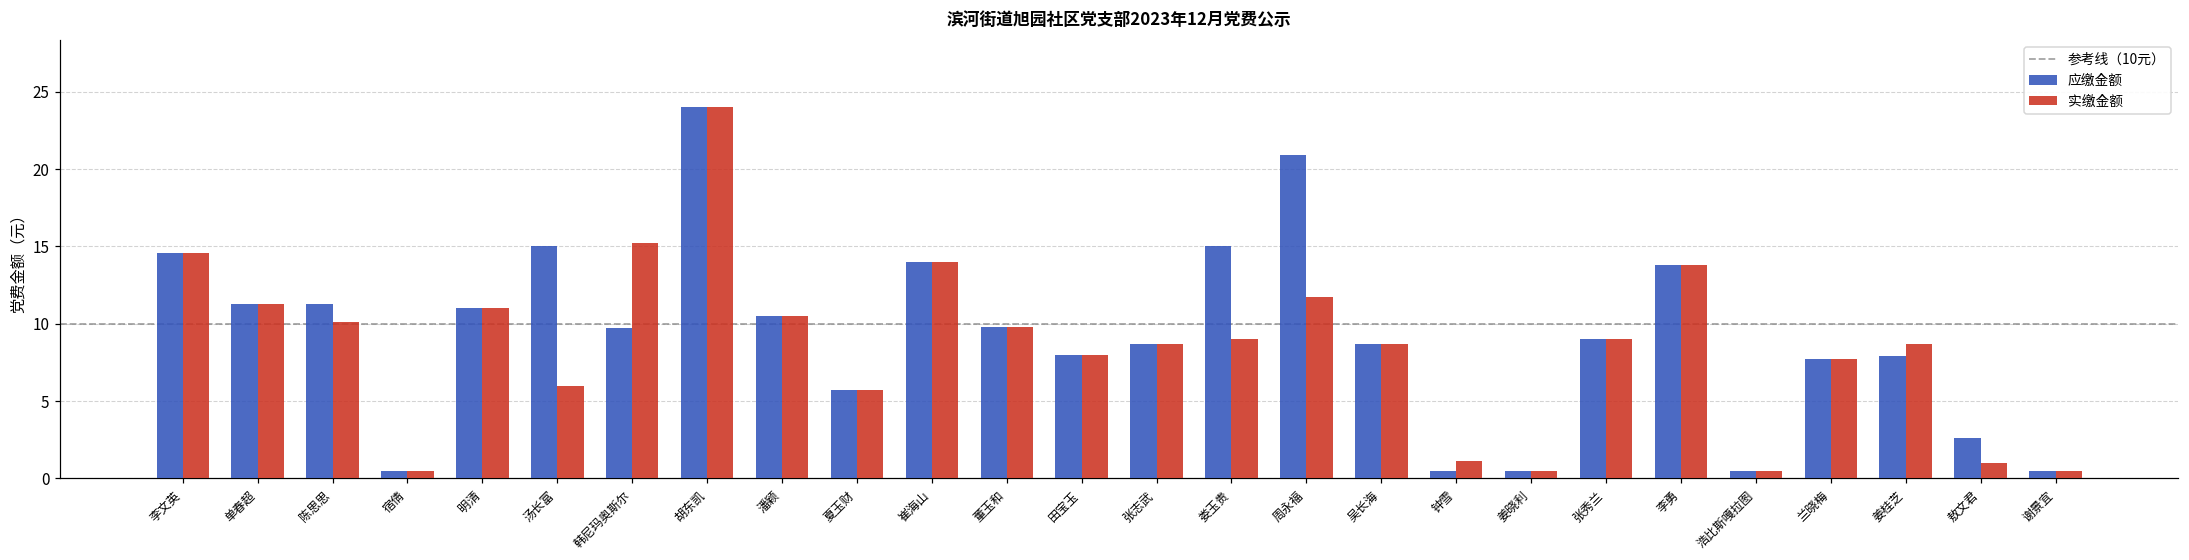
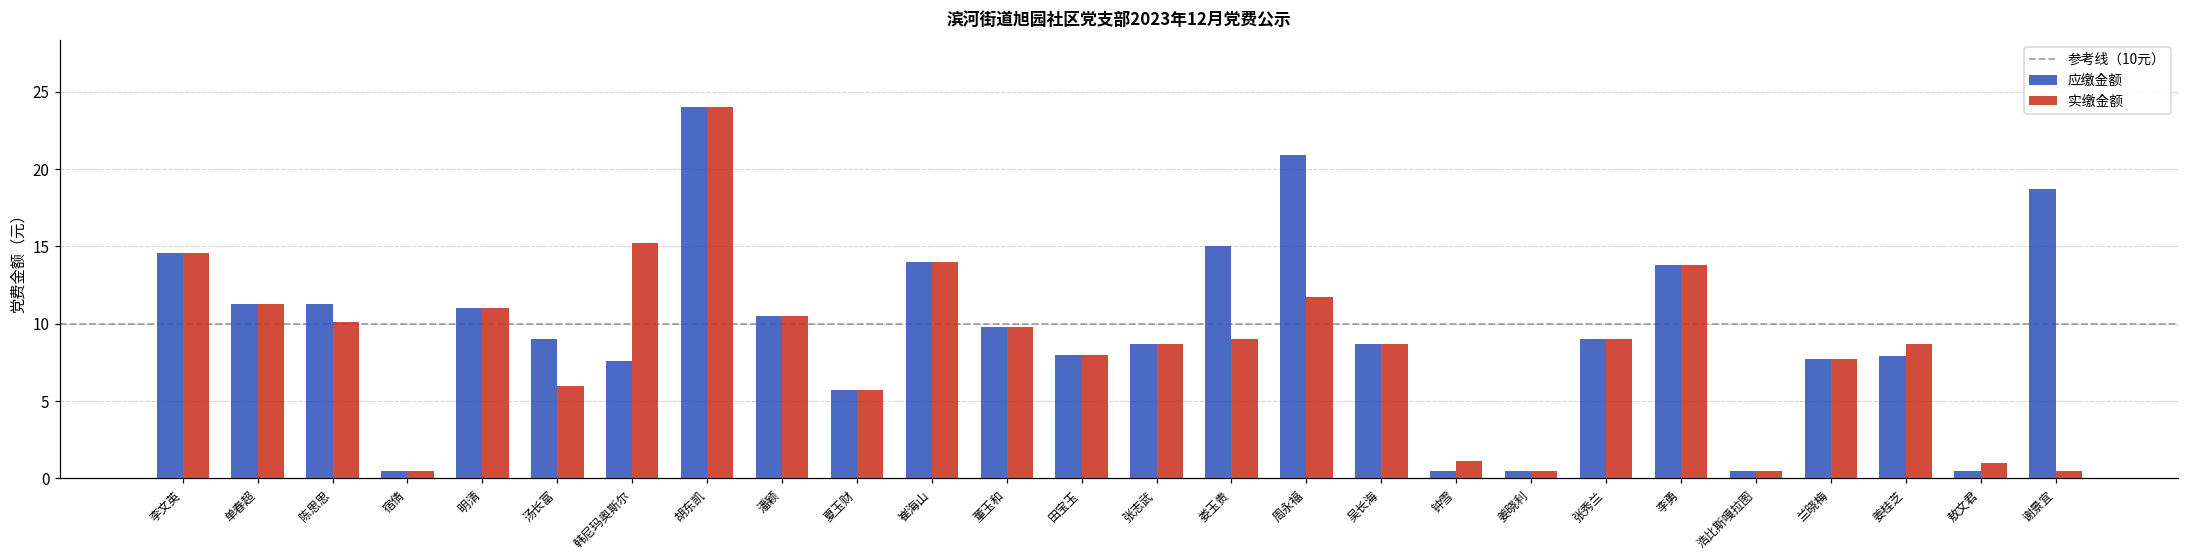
应缴金额, 汤长富: 15 -> 9
应缴金额, 韩尼玛奥斯尔: 9.7 -> 7.6
应缴金额, 敖文君: 2.6 -> 0.5
应缴金额, 谢景宜: 0.5 -> 18.7
